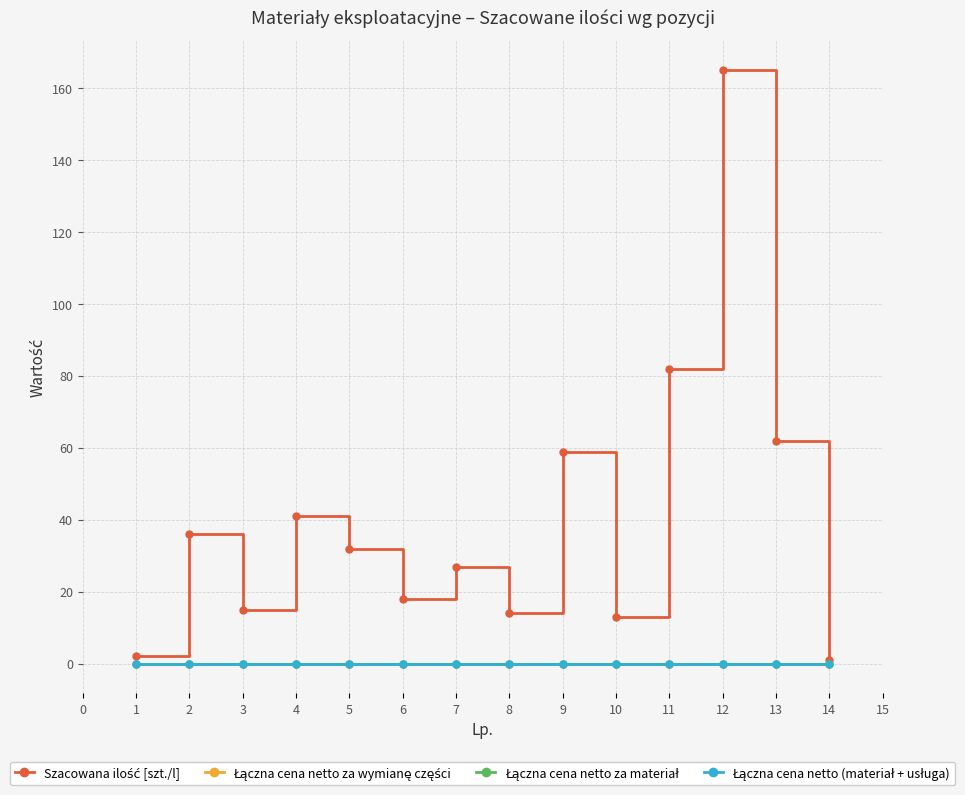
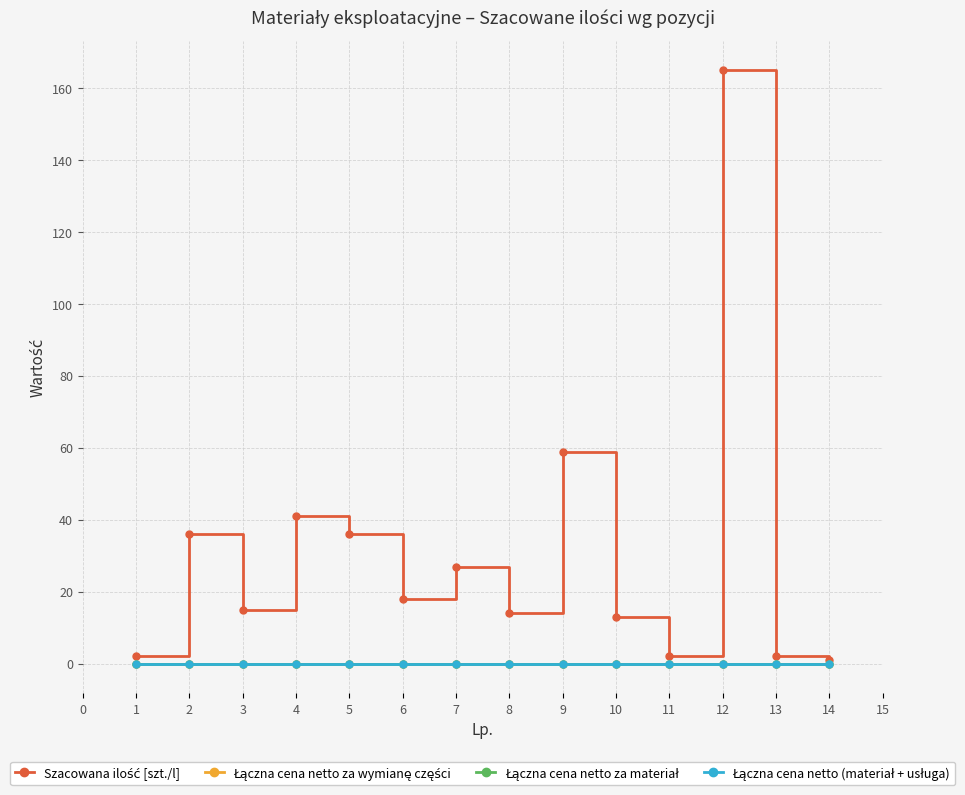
Szacowana ilość [szt./l], 5: 32 -> 36
Szacowana ilość [szt./l], 11: 82 -> 2
Szacowana ilość [szt./l], 13: 62 -> 2
